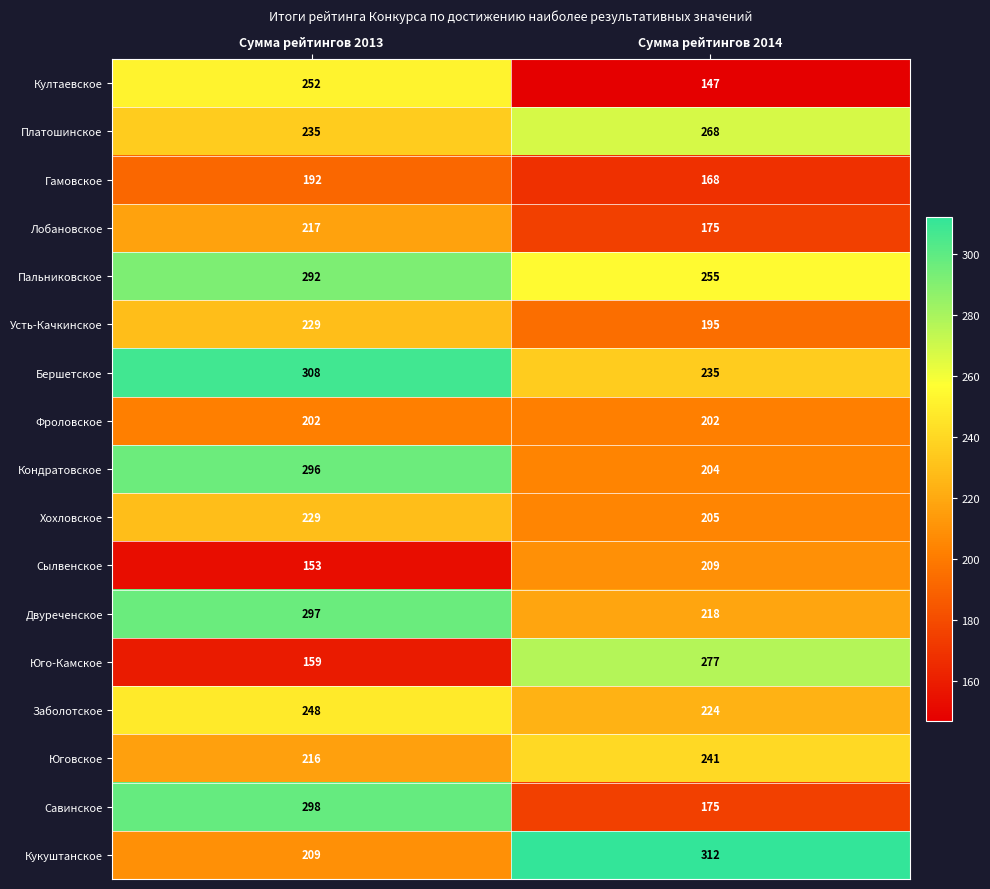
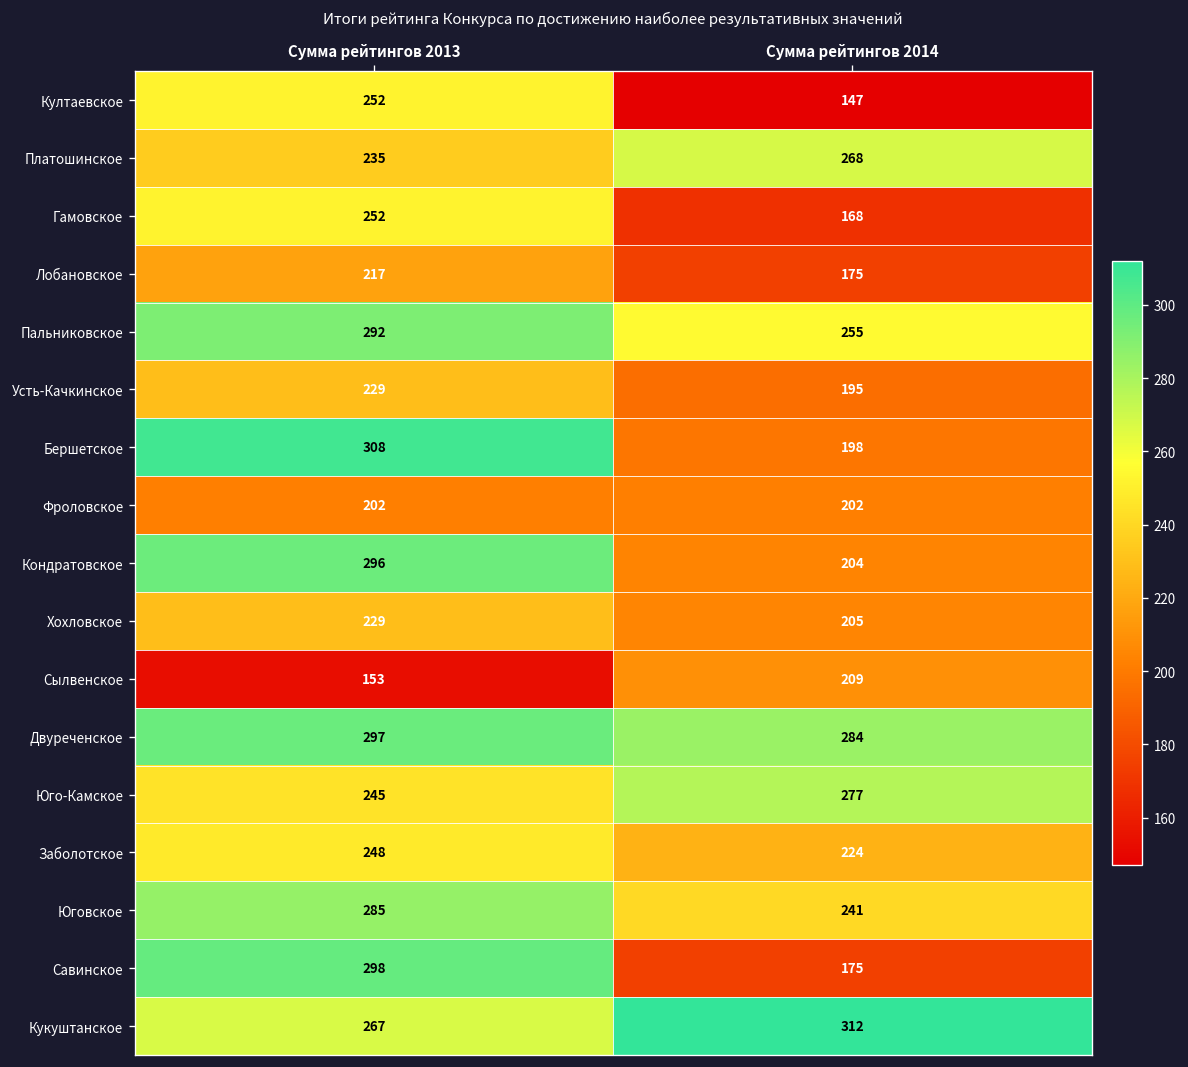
Гамовское, Сумма рейтингов 2013: 192 -> 252
Бершетское, Сумма рейтингов 2014: 235 -> 198
Двуреченское, Сумма рейтингов 2014: 218 -> 284
Юго-Камское, Сумма рейтингов 2013: 159 -> 245
Юговское, Сумма рейтингов 2013: 216 -> 285
Кукуштанское, Сумма рейтингов 2013: 209 -> 267
